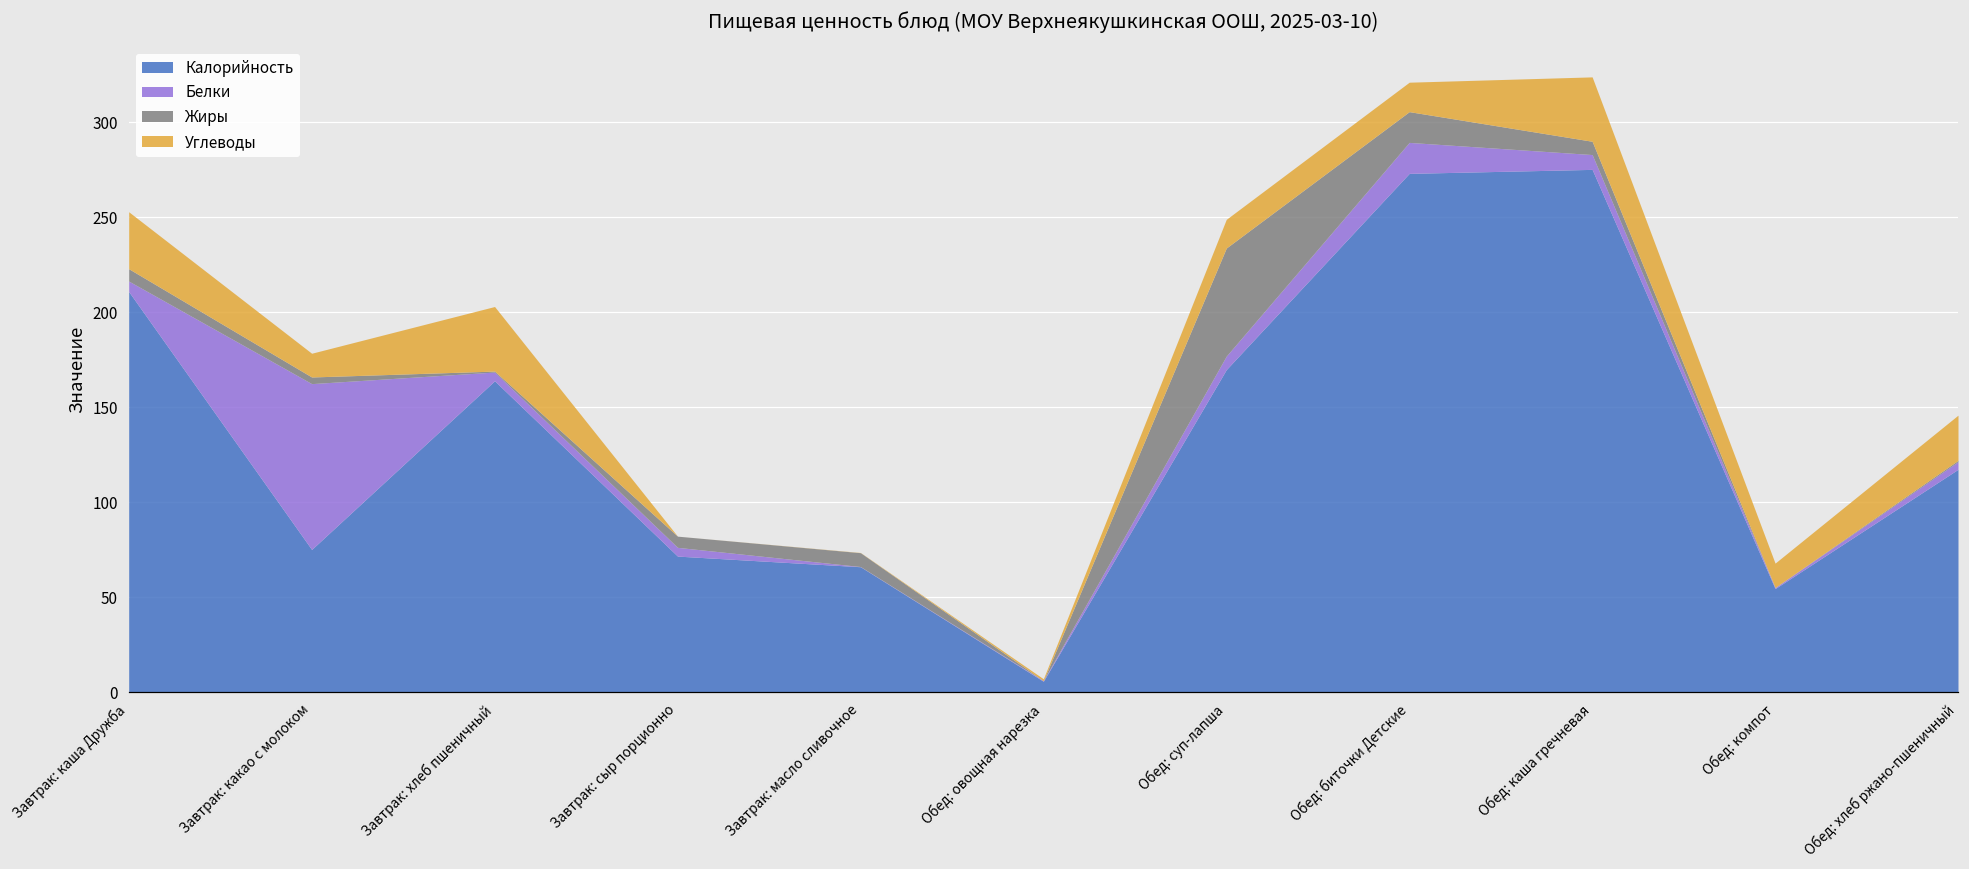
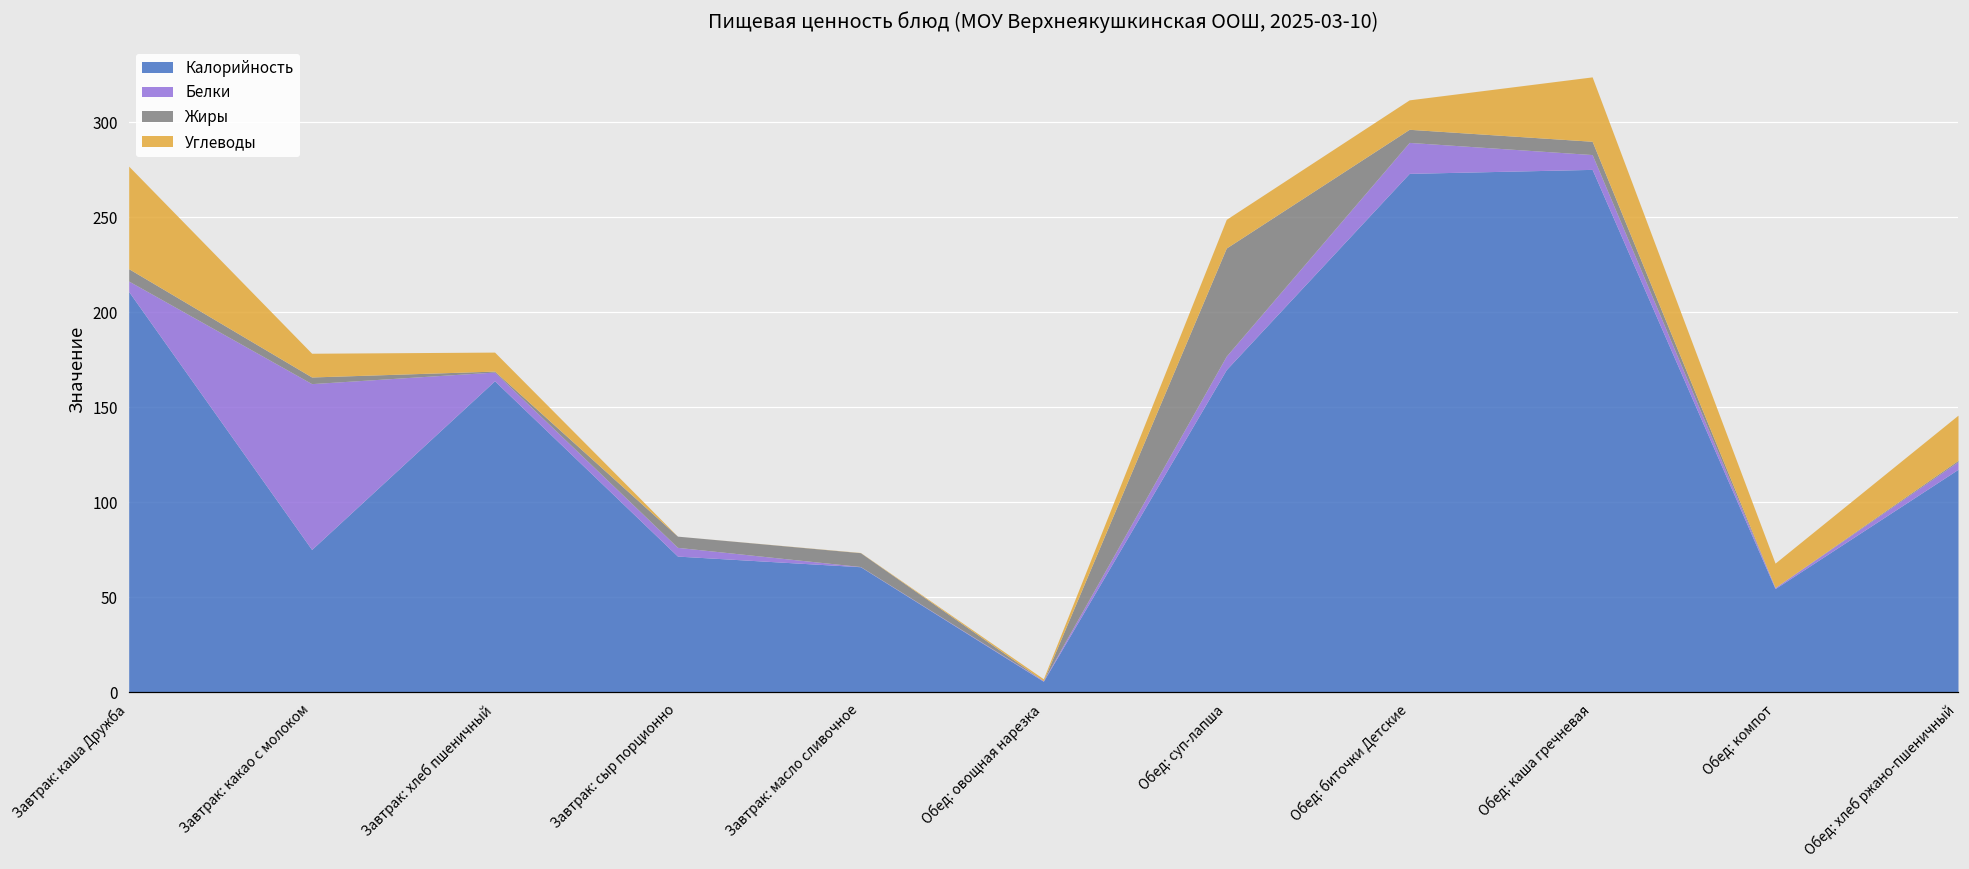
Углеводы, Завтрак: каша Дружба: 30 -> 54
Углеводы, Завтрак: хлеб пшеничный: 34 -> 10
Жиры, Обед: биточки Детские: 16 -> 7
